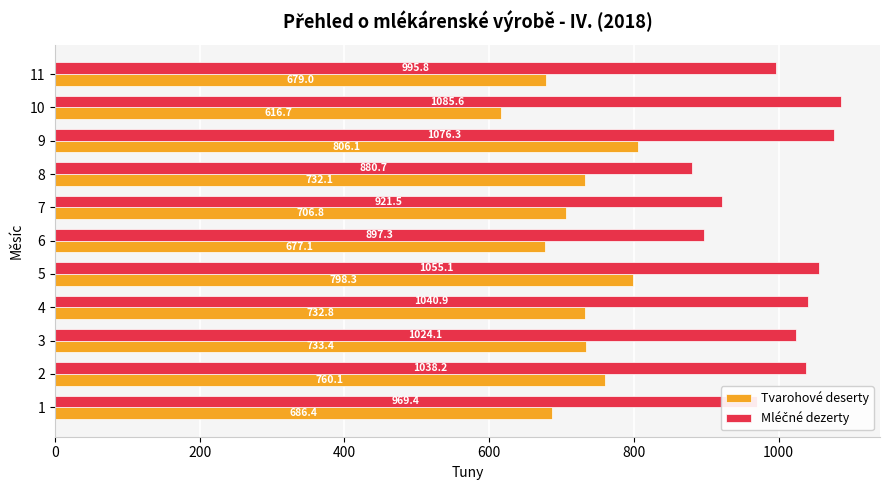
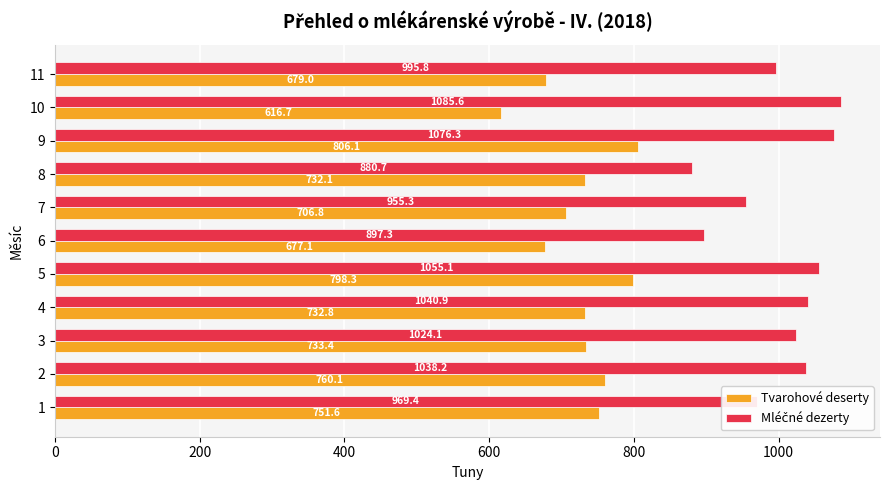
Mléčné dezerty, 7: 921.5 -> 955.3
Tvarohové deserty, 1: 686.4 -> 751.6
